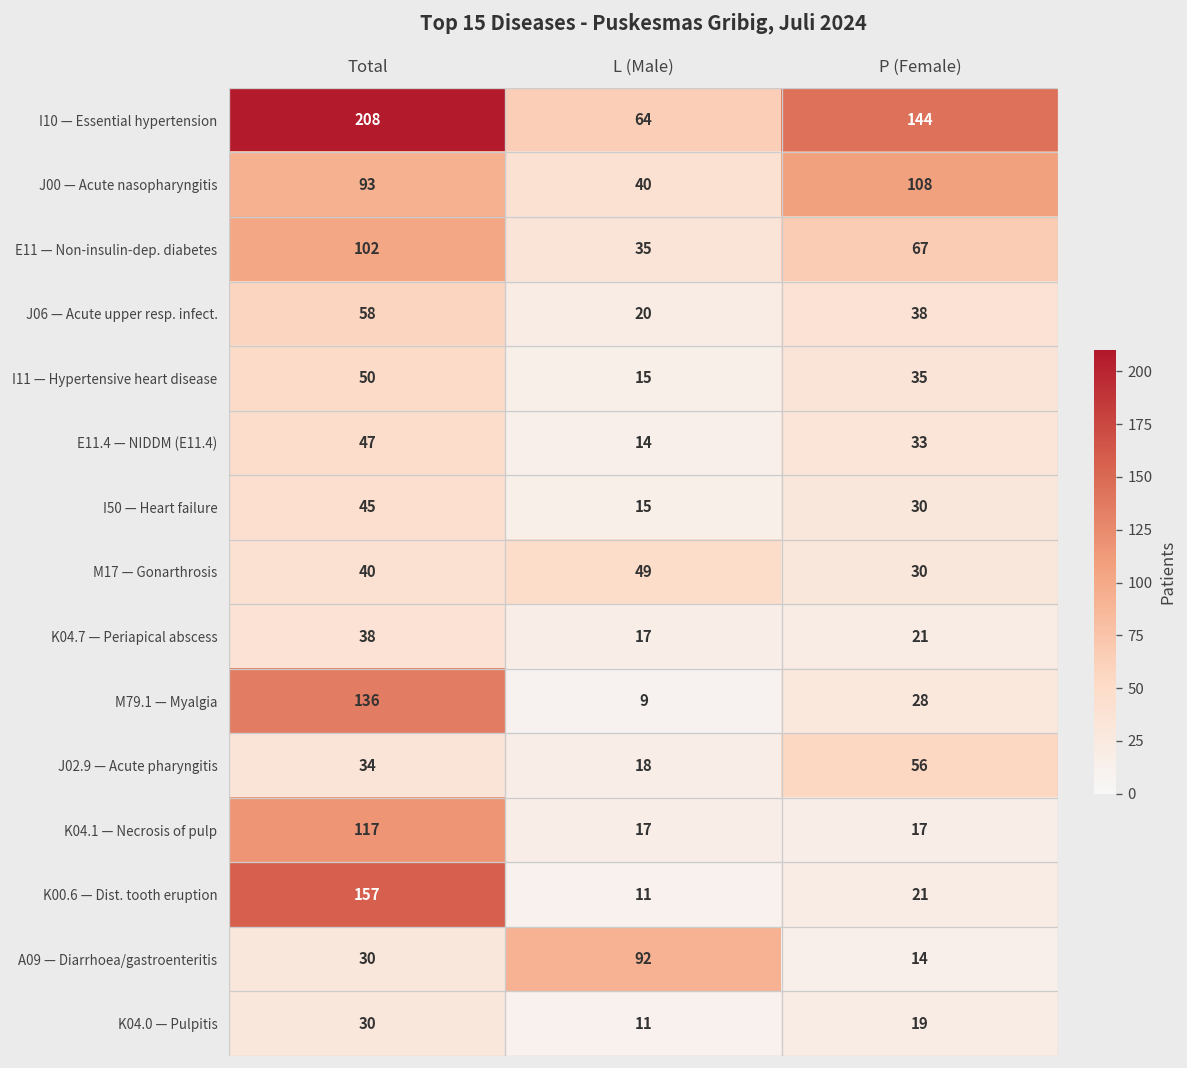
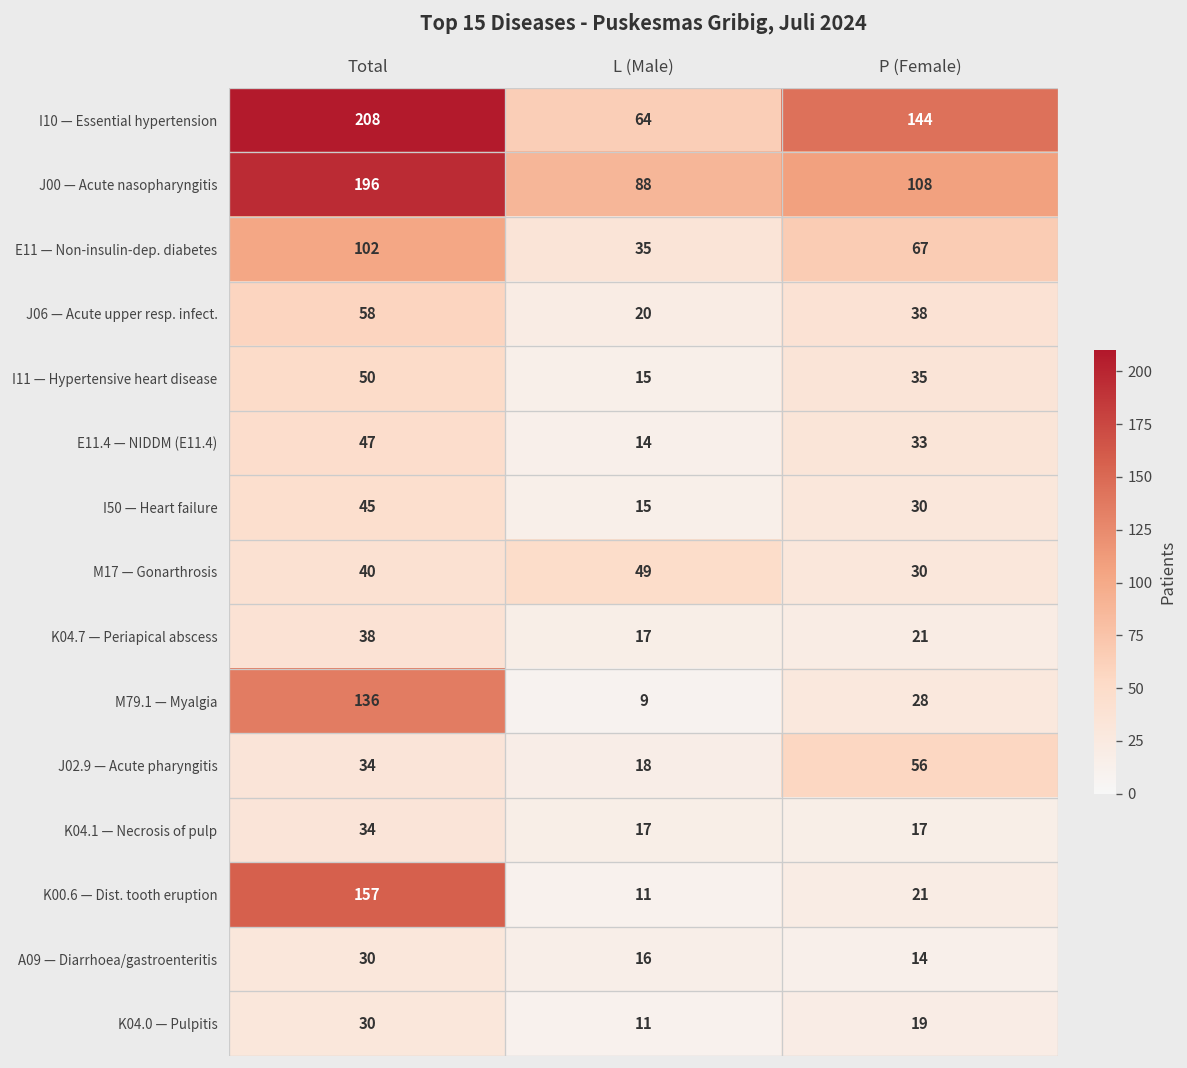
J00 — Acute nasopharyngitis, Total: 93 -> 196
J00 — Acute nasopharyngitis, L (Male): 40 -> 88
K04.1 — Necrosis of pulp, Total: 117 -> 34
A09 — Diarrhoea/gastroenteritis, L (Male): 92 -> 16
